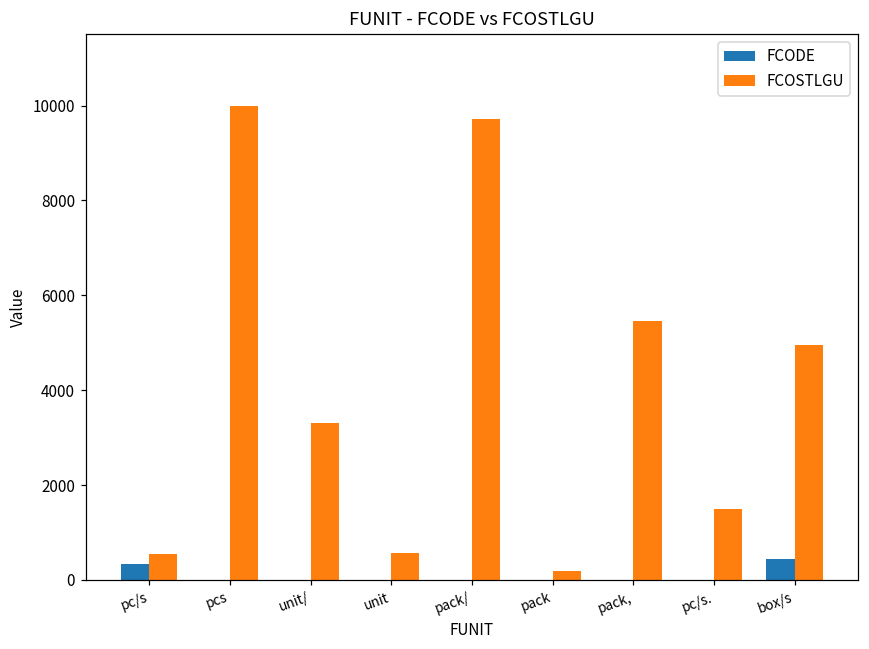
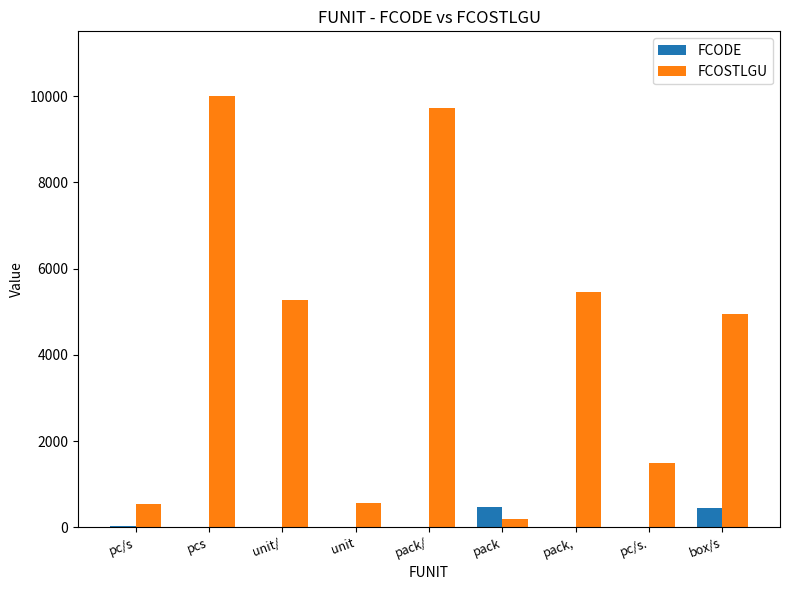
FCODE, pc/s: 300 -> 0
FCOSTLGU, unit/: 3300 -> 5300
FCODE, pack: 0 -> 500
